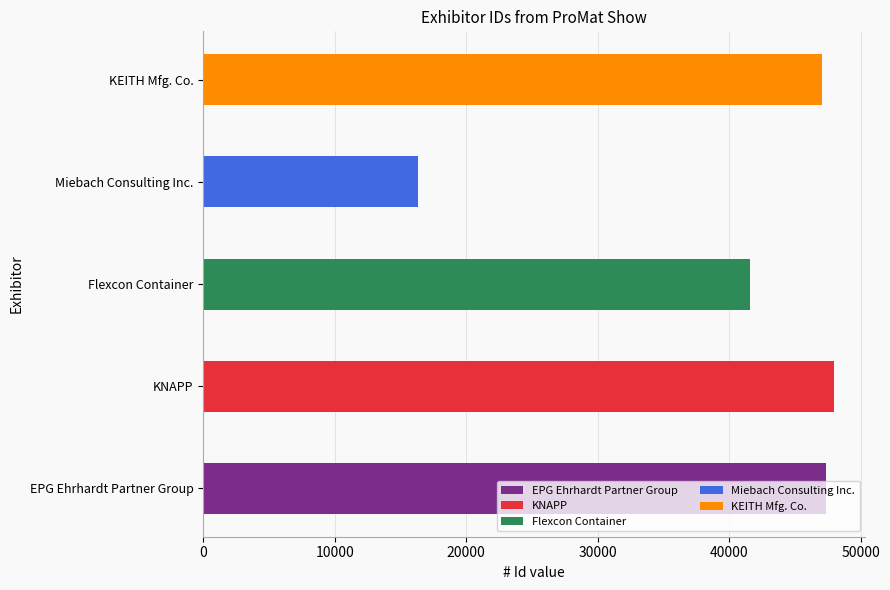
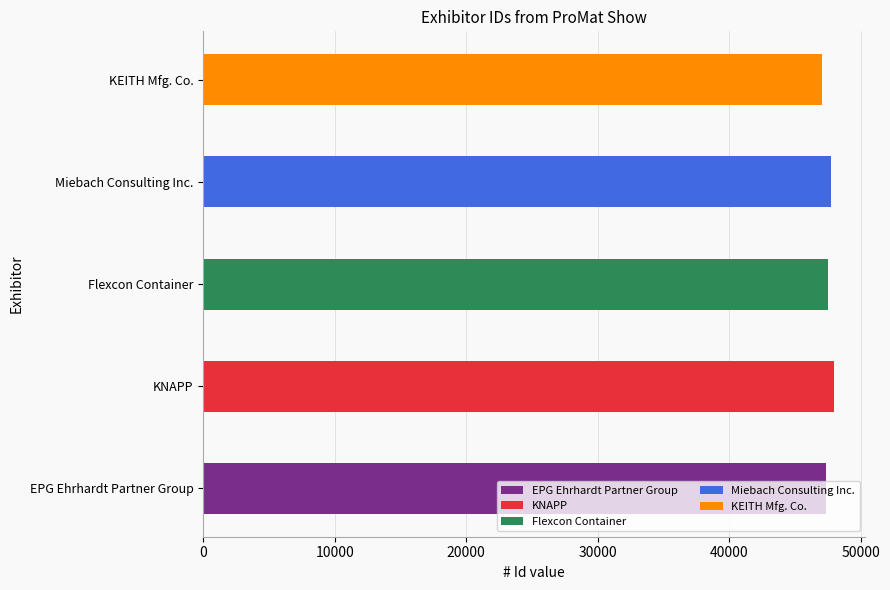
Miebach Consulting Inc.: 16300 -> 47700
Flexcon Container: 41600 -> 47500
